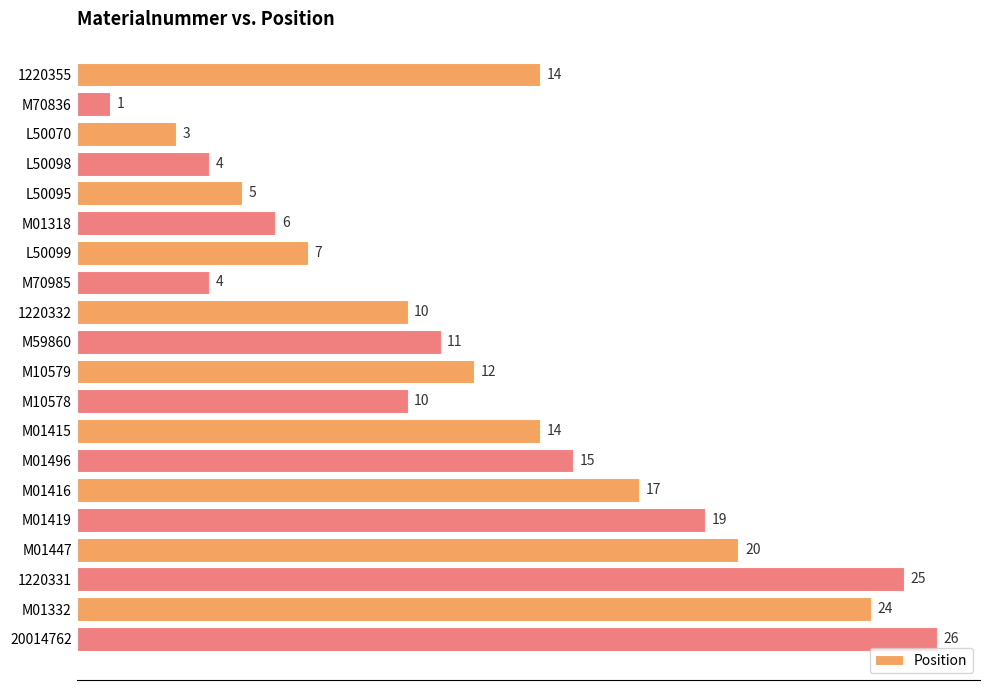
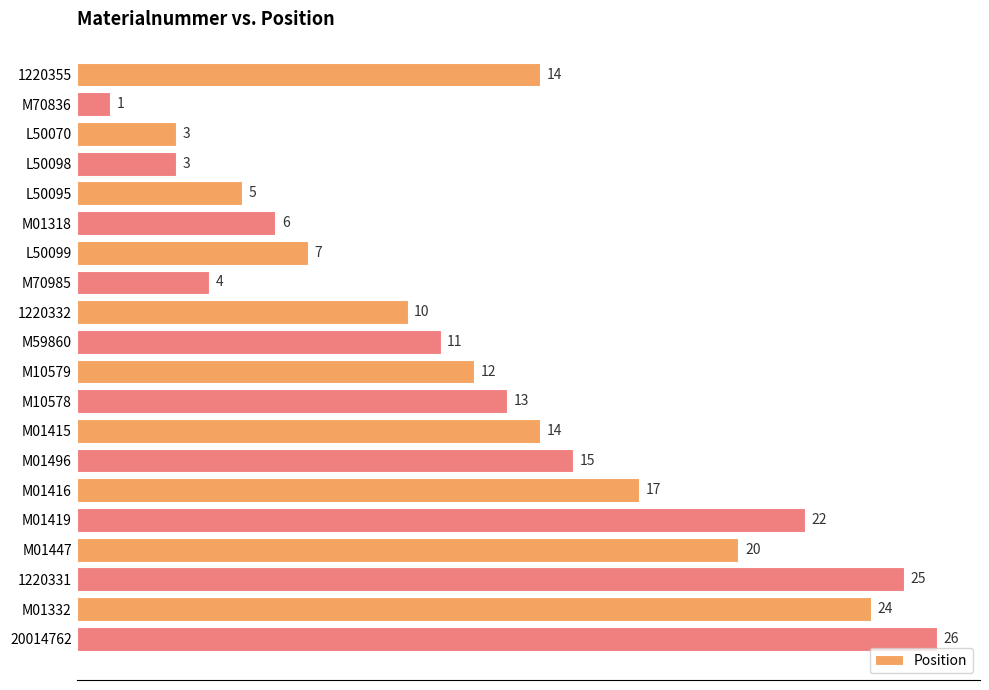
L50098: 4 -> 3
M10578: 10 -> 13
M01419: 19 -> 22
